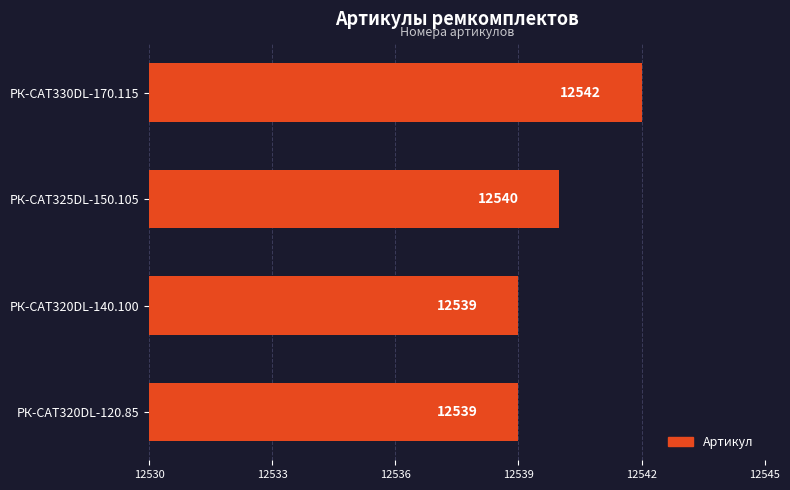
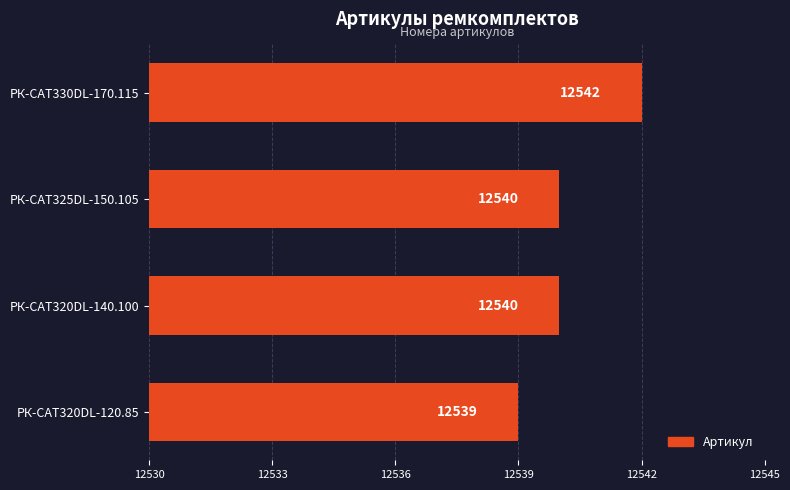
РК-CAT320DL-140.100: 12539 -> 12540
